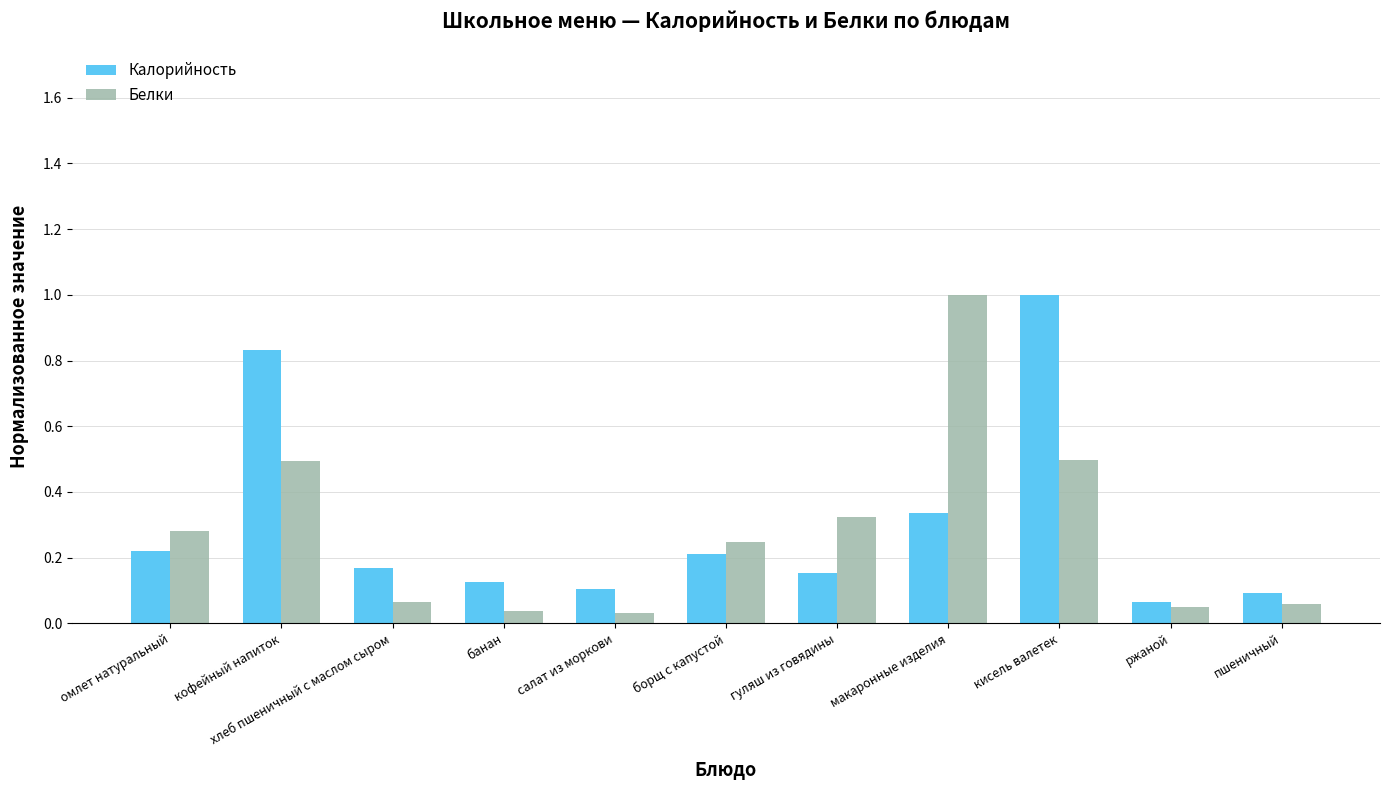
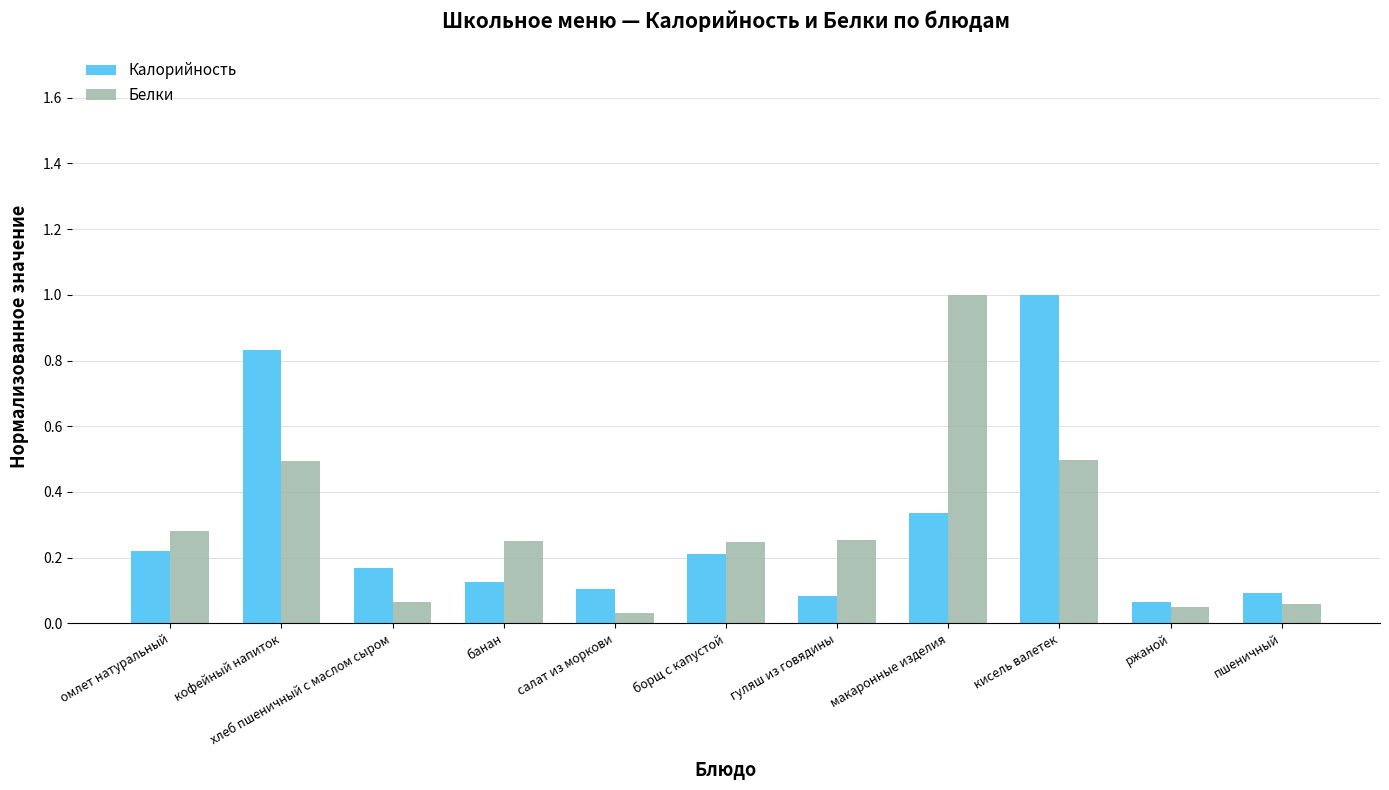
Белки, банан: 0.04 -> 0.25
Калорийность, гуляш из говядины: 0.15 -> 0.08
Белки, гуляш из говядины: 0.32 -> 0.25
